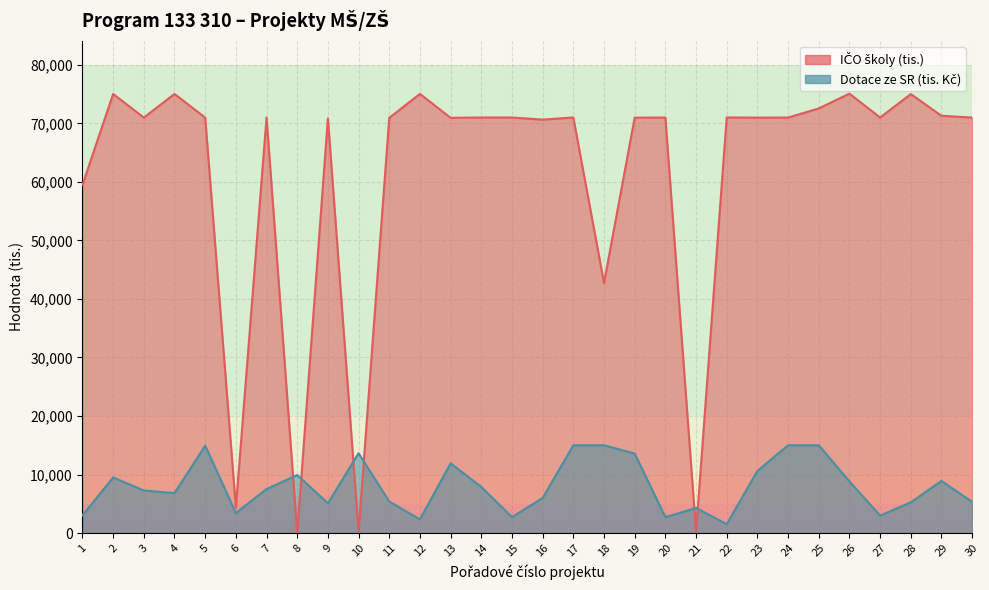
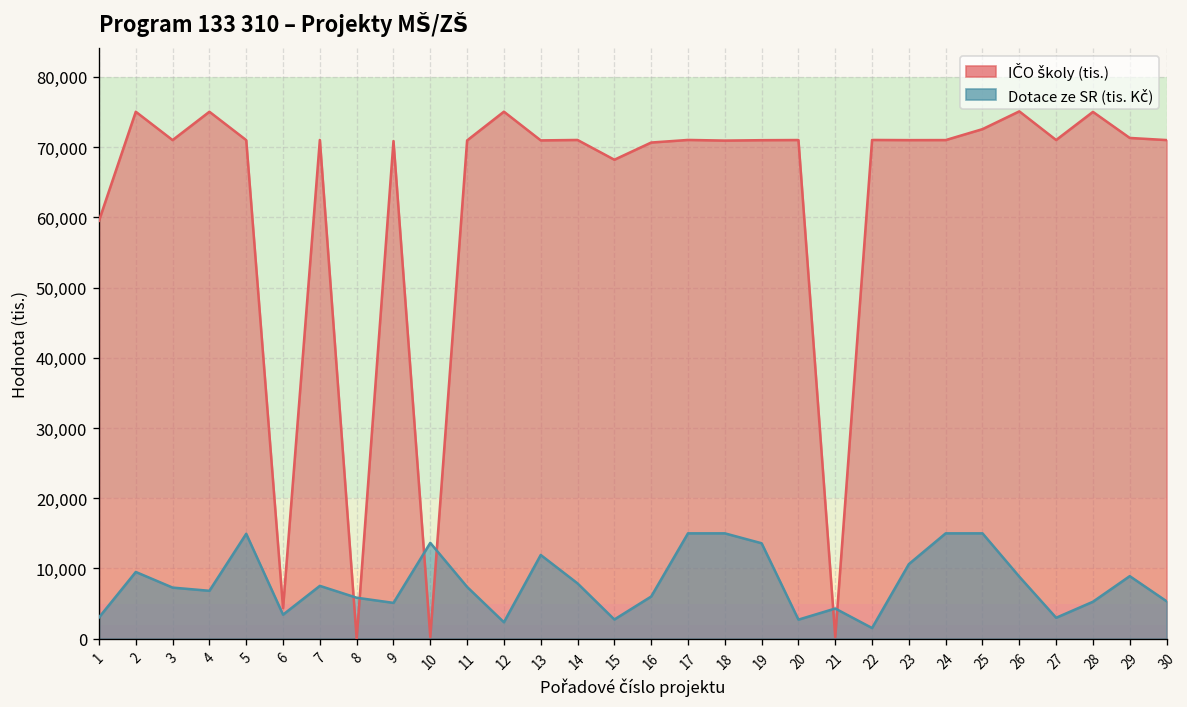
Dotace ze SR (tis. Kč), 8: 10,000 -> 6,000
Dotace ze SR (tis. Kč), 11: 5,000 -> 7,000
IČO školy (tis.), 15: 71,000 -> 68,000
IČO školy (tis.), 18: 43,000 -> 71,000
